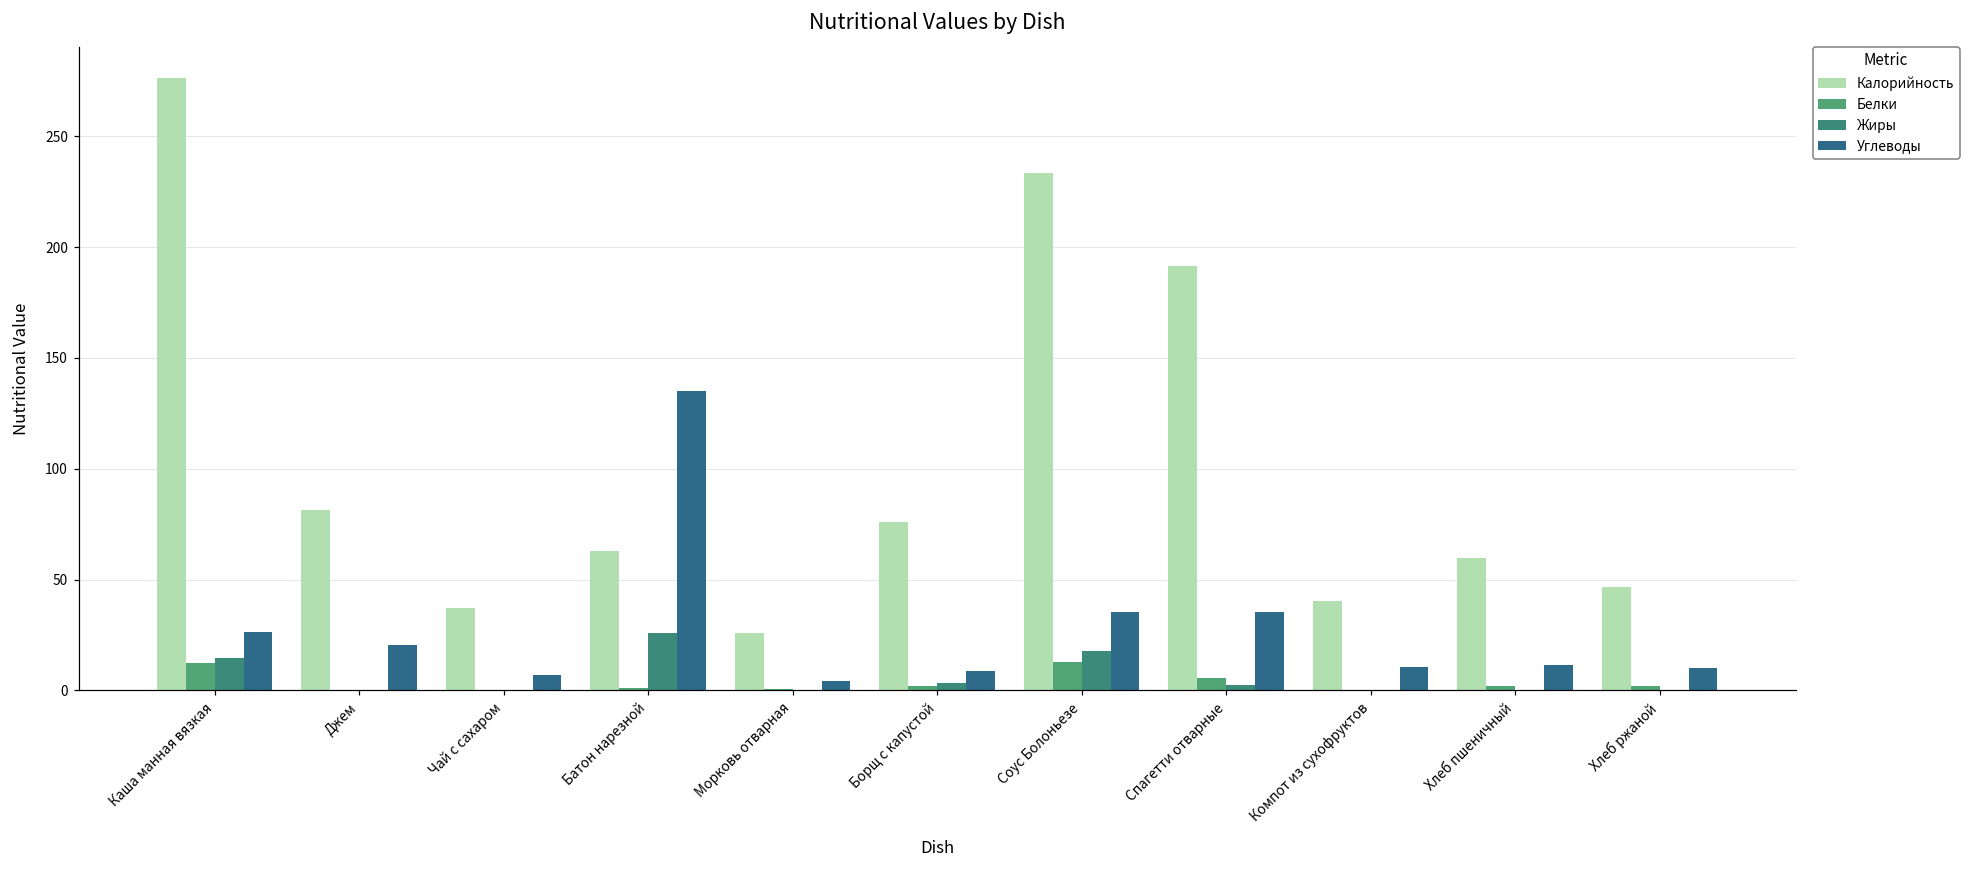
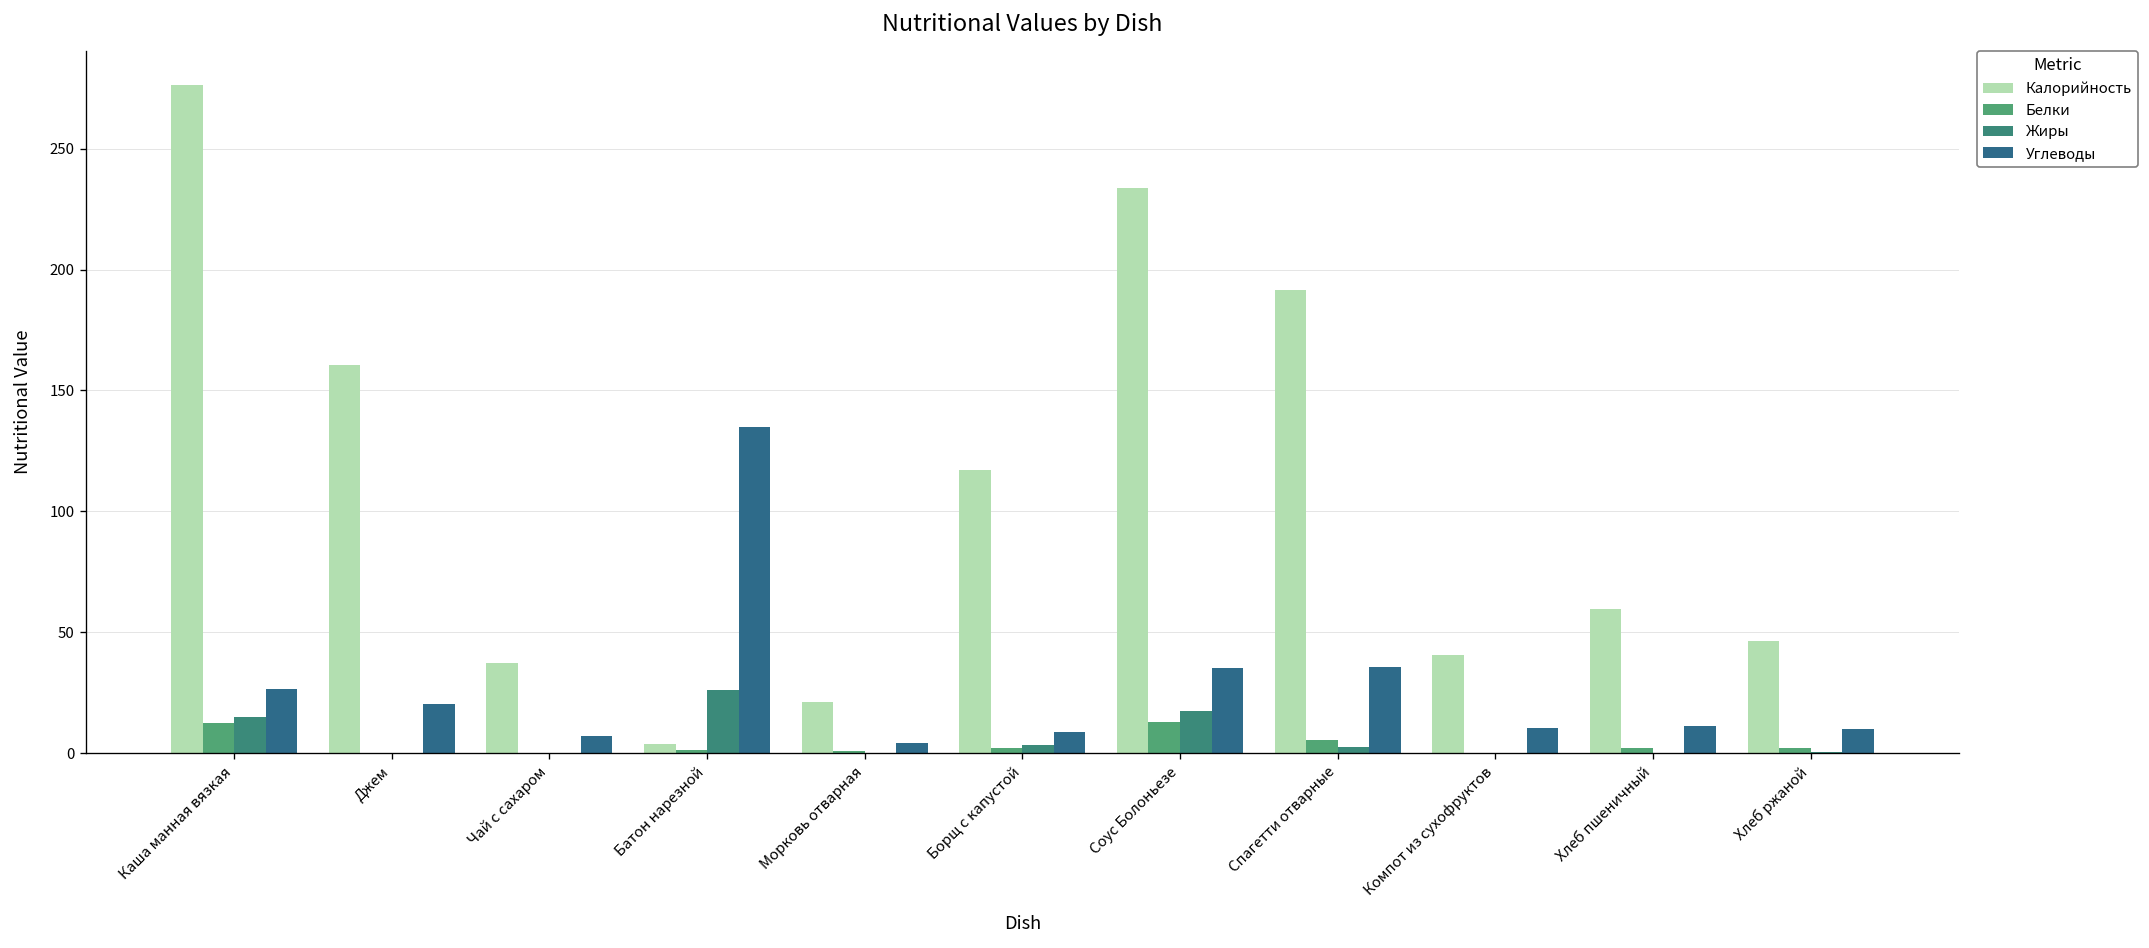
Калорийность, Джем: 82 -> 160
Калорийность, Батон нарезной: 63 -> 4
Калорийность, Морковь отварная: 26 -> 21
Калорийность, Борщ с капустой: 76 -> 117
